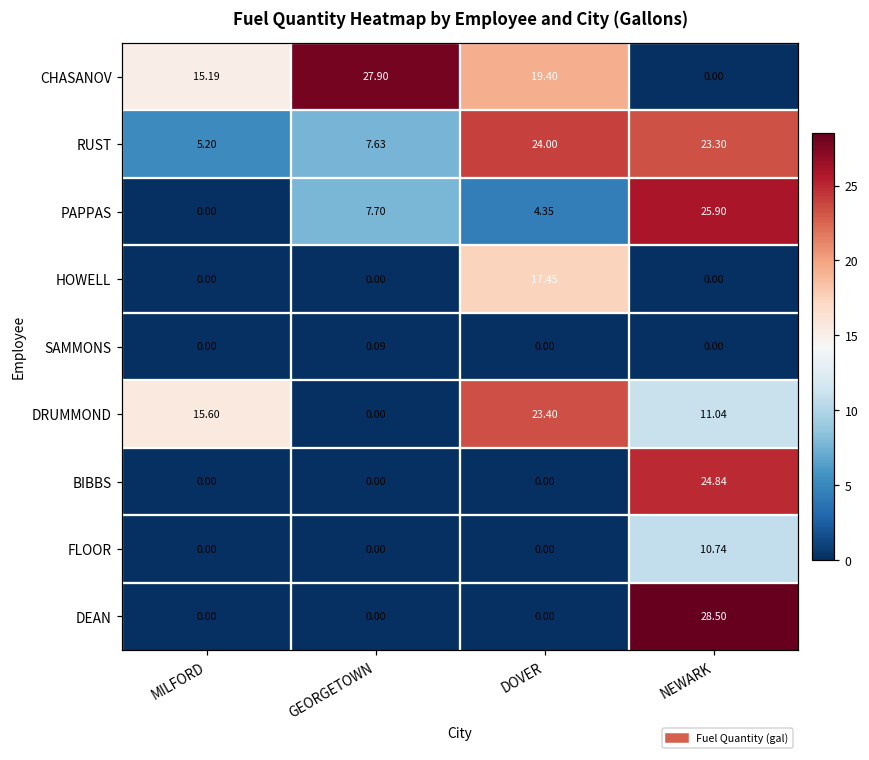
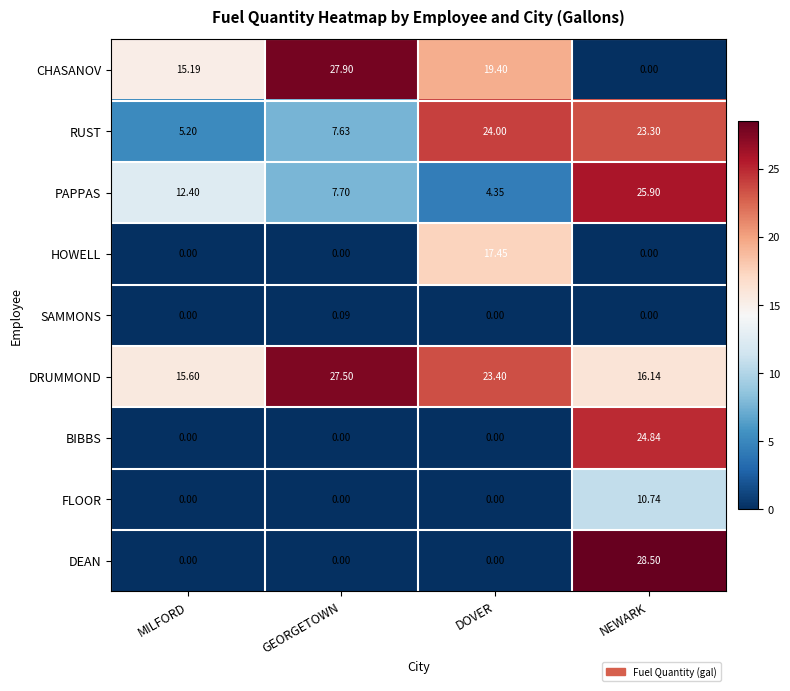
PAPPAS, MILFORD: 0.00 -> 12.40
DRUMMOND, GEORGETOWN: 0.00 -> 27.50
DRUMMOND, NEWARK: 11.04 -> 16.14
